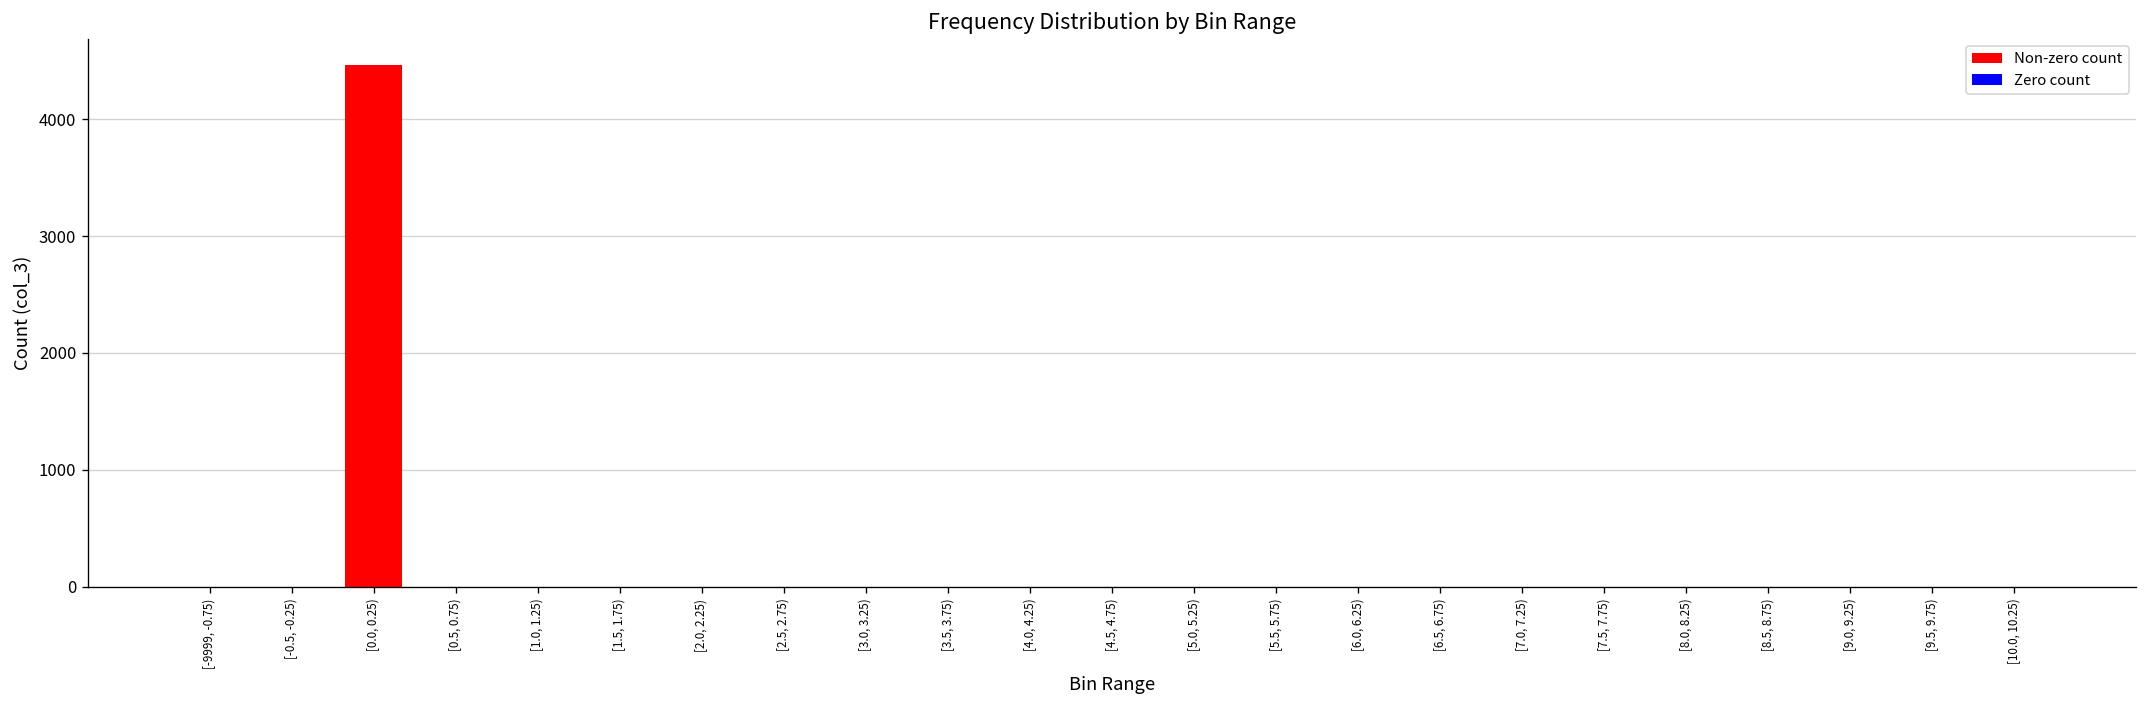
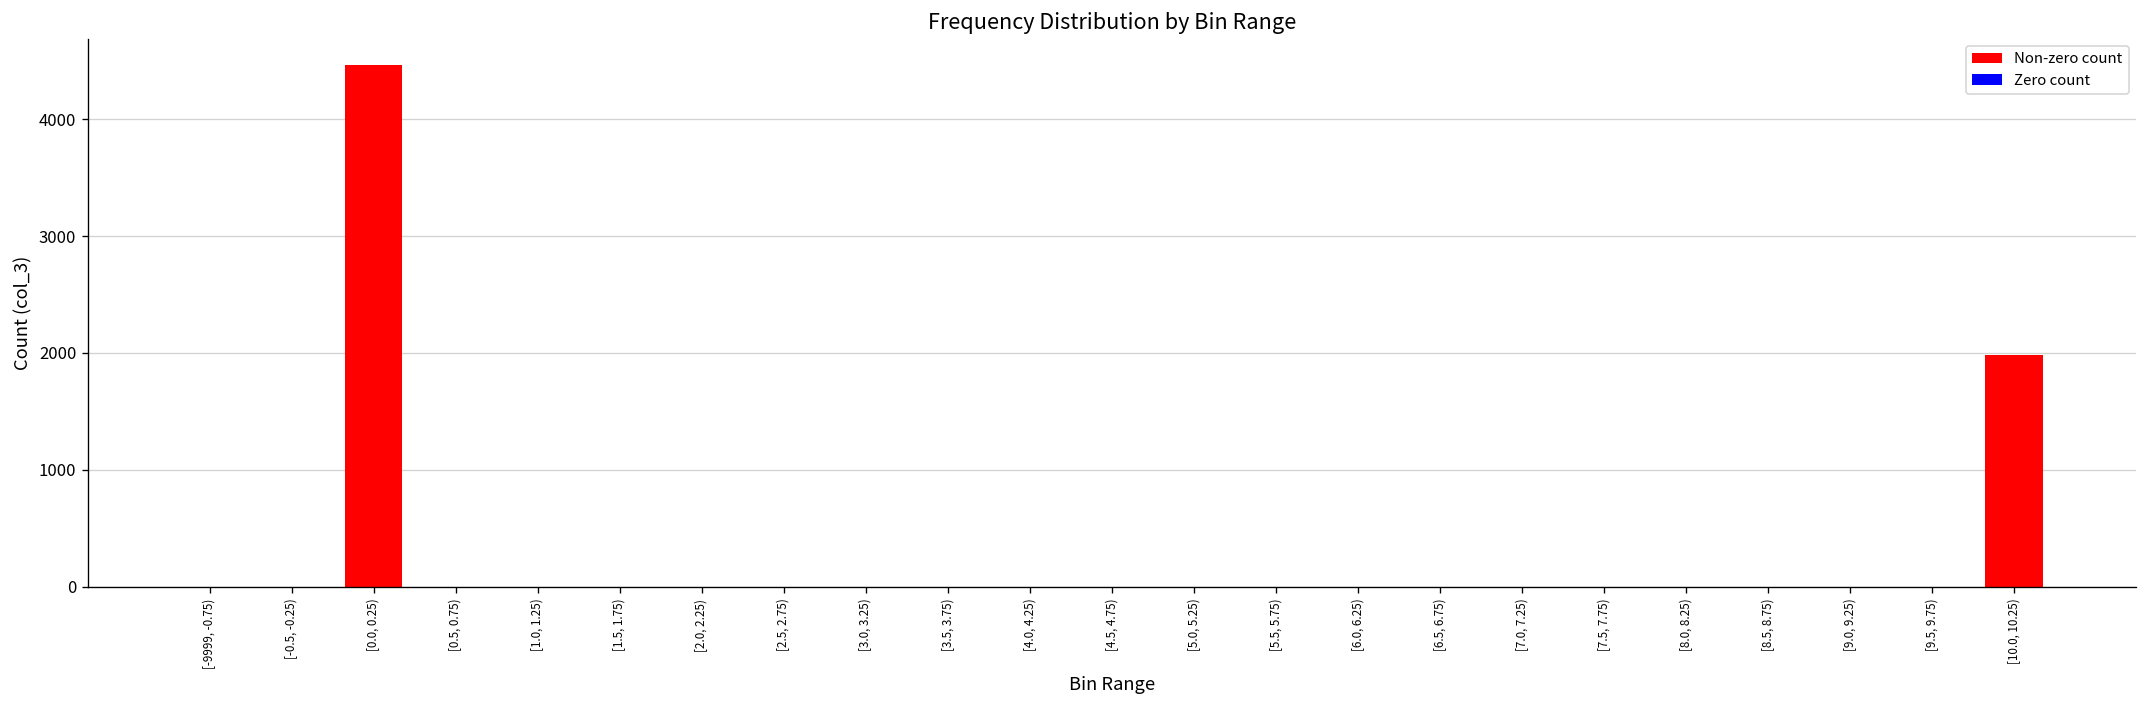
[10.0, 10.25): 0 -> 2000
